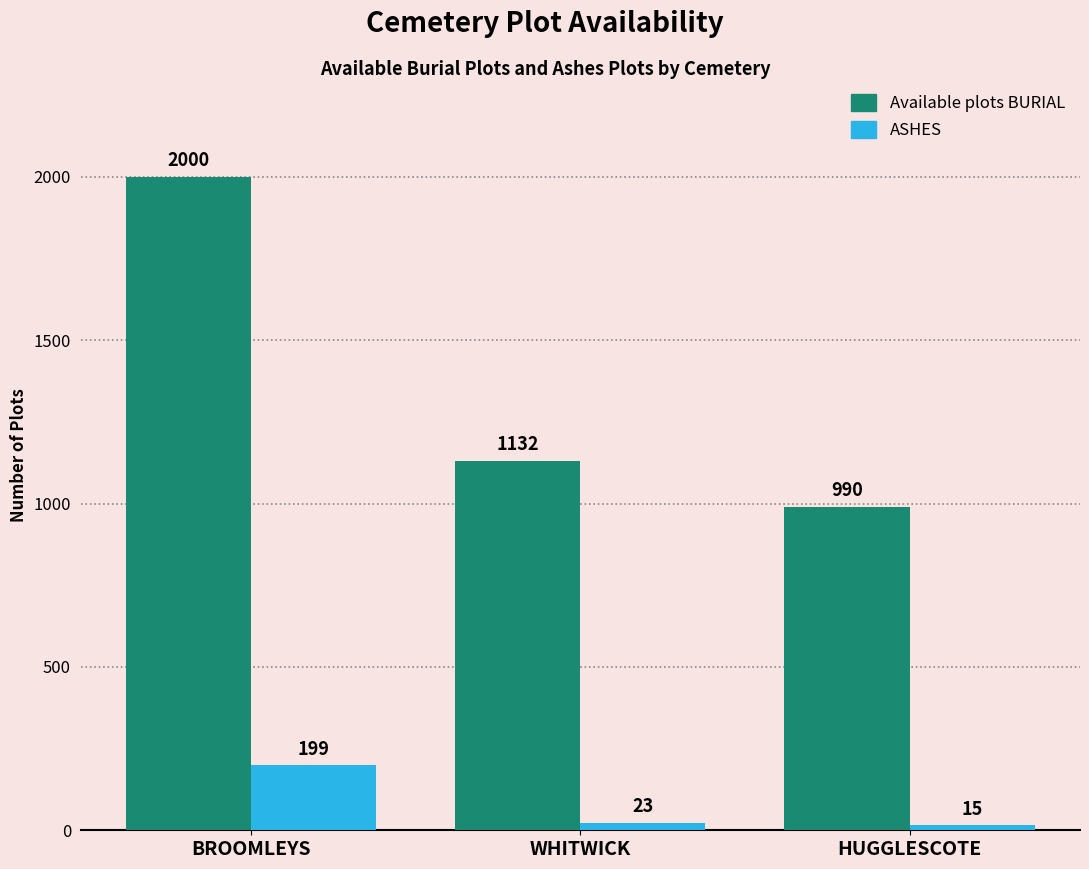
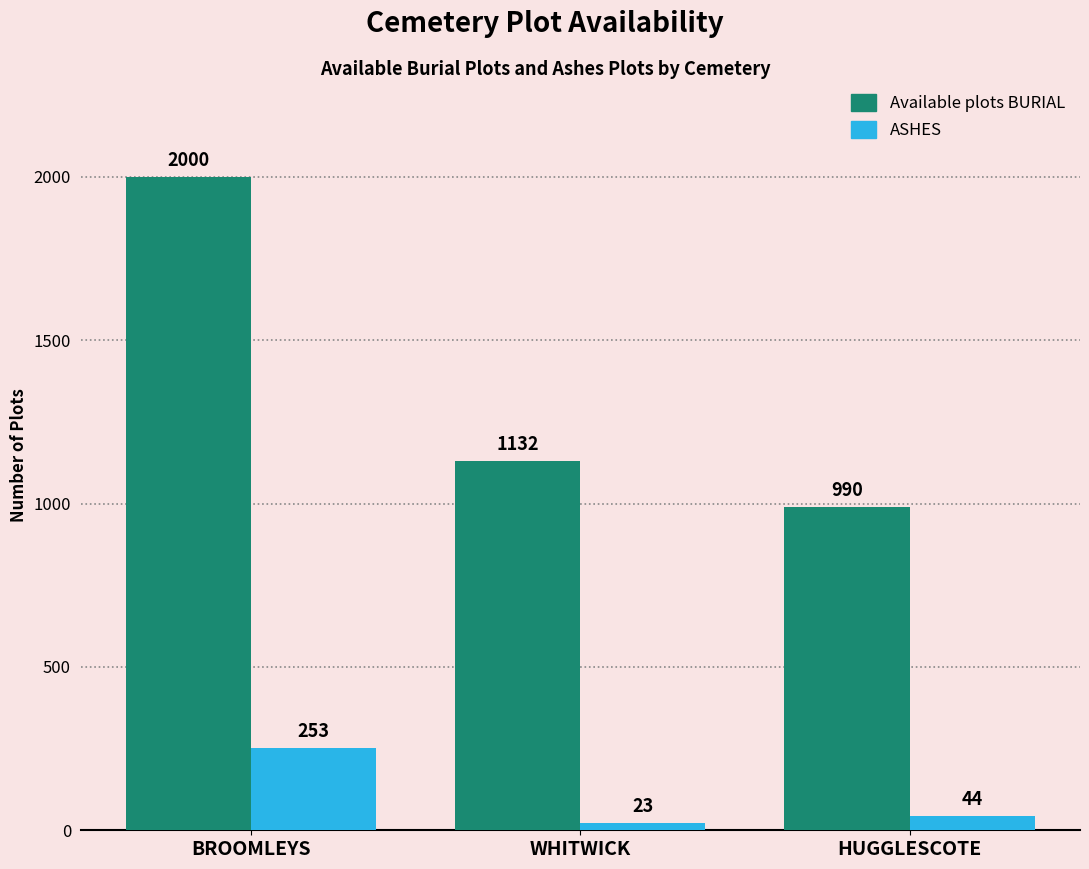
ASHES, BROOMLEYS: 199 -> 253
ASHES, HUGGLESCOTE: 15 -> 44
